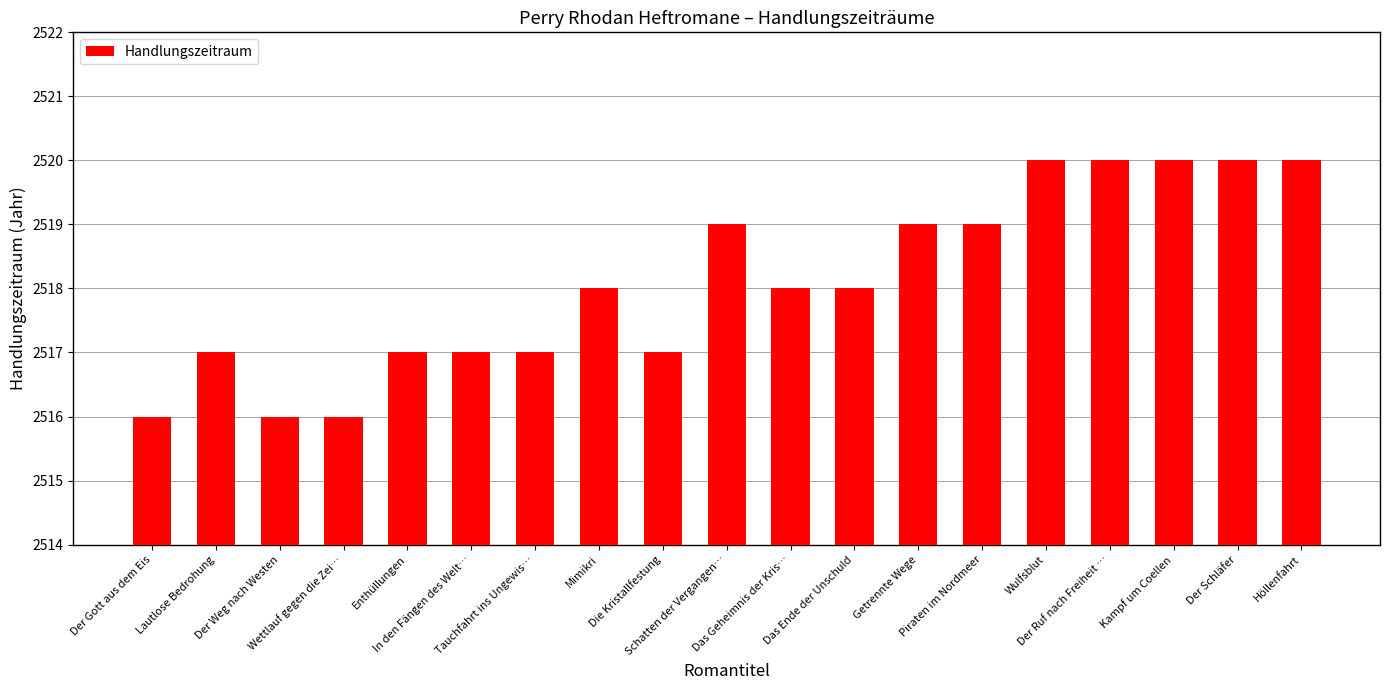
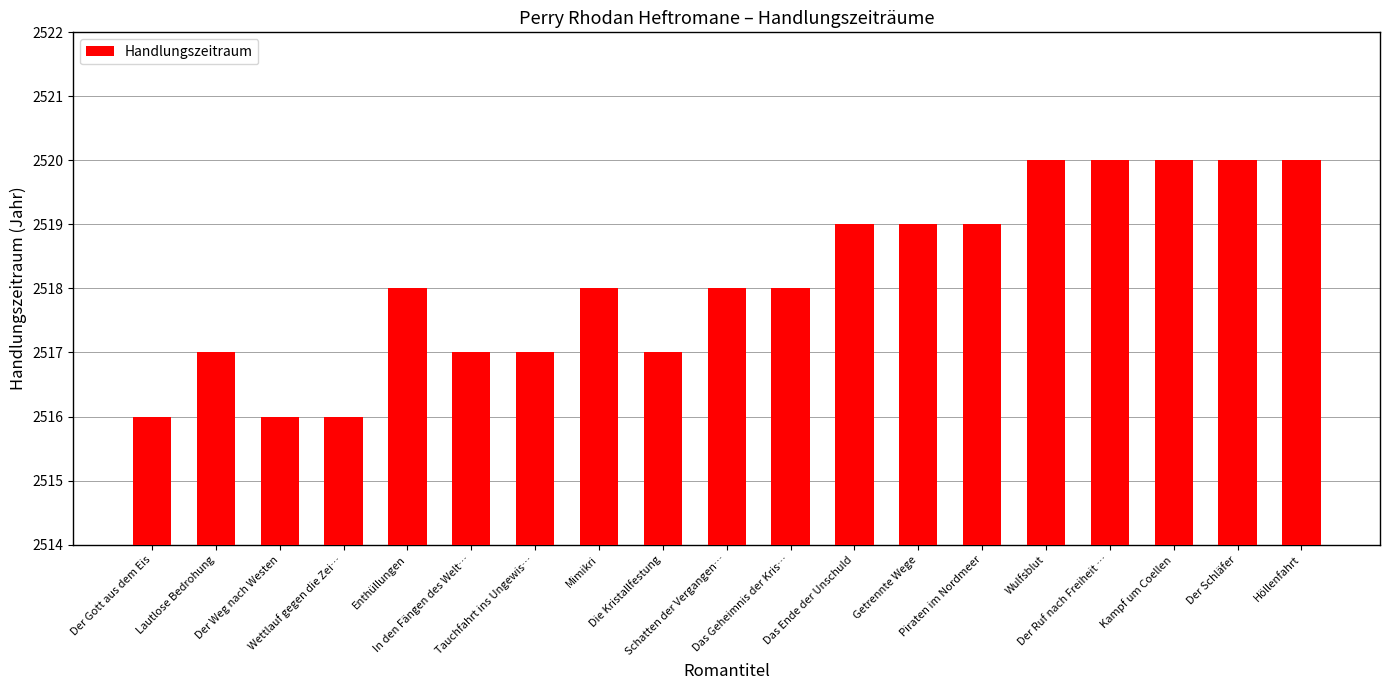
Enthüllungen: 2517 -> 2518
Schatten der Vergangen…: 2519 -> 2518
Das Ende der Unschuld: 2518 -> 2519
